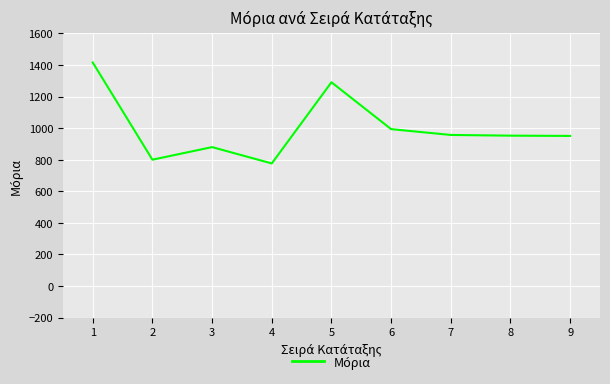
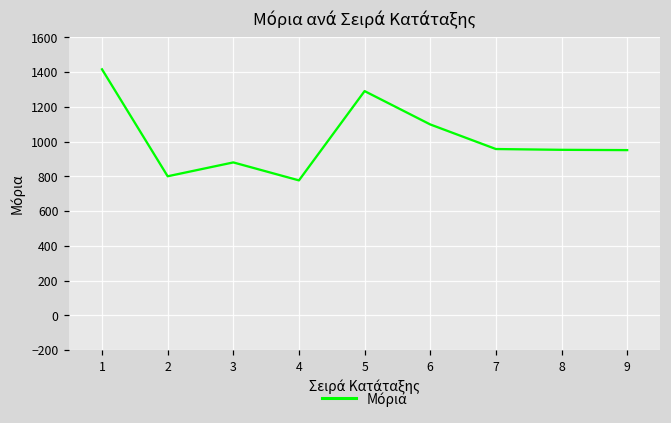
6: 990 -> 1100
